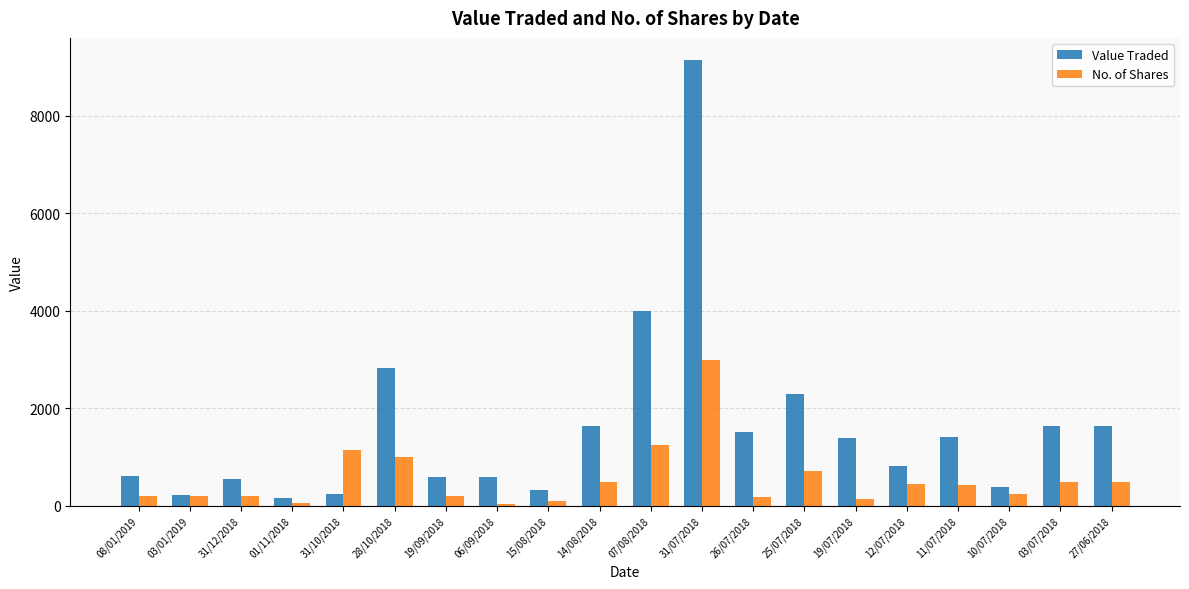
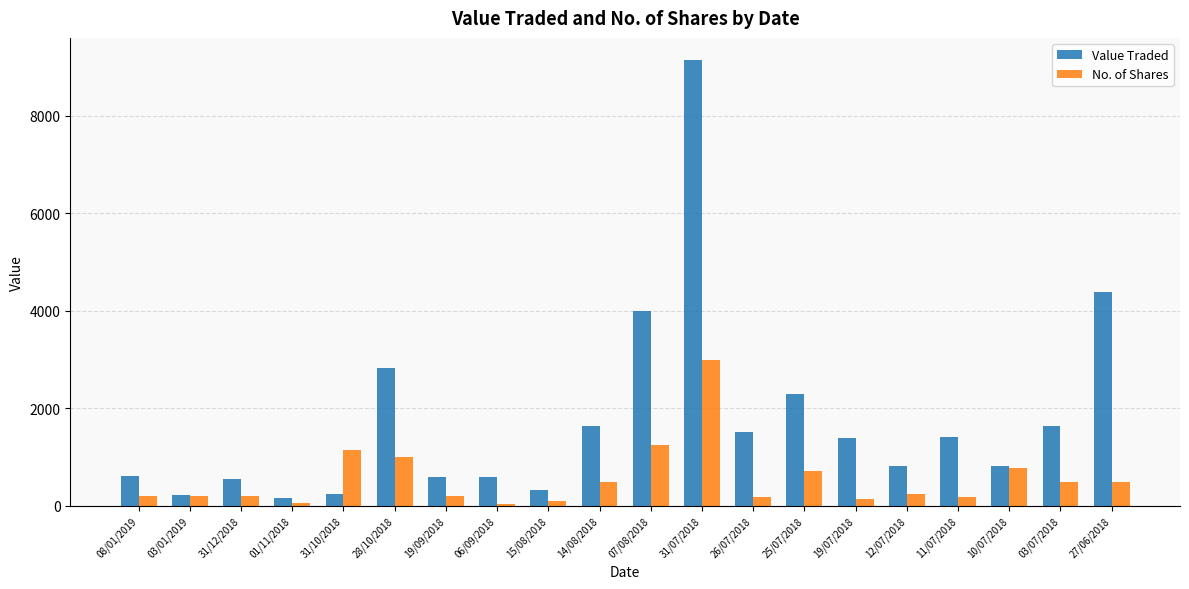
No. of Shares, 12/07/2018: 500 -> 300
No. of Shares, 11/07/2018: 400 -> 200
Value Traded, 10/07/2018: 400 -> 800
No. of Shares, 10/07/2018: 300 -> 800
Value Traded, 27/06/2018: 1600 -> 4400
